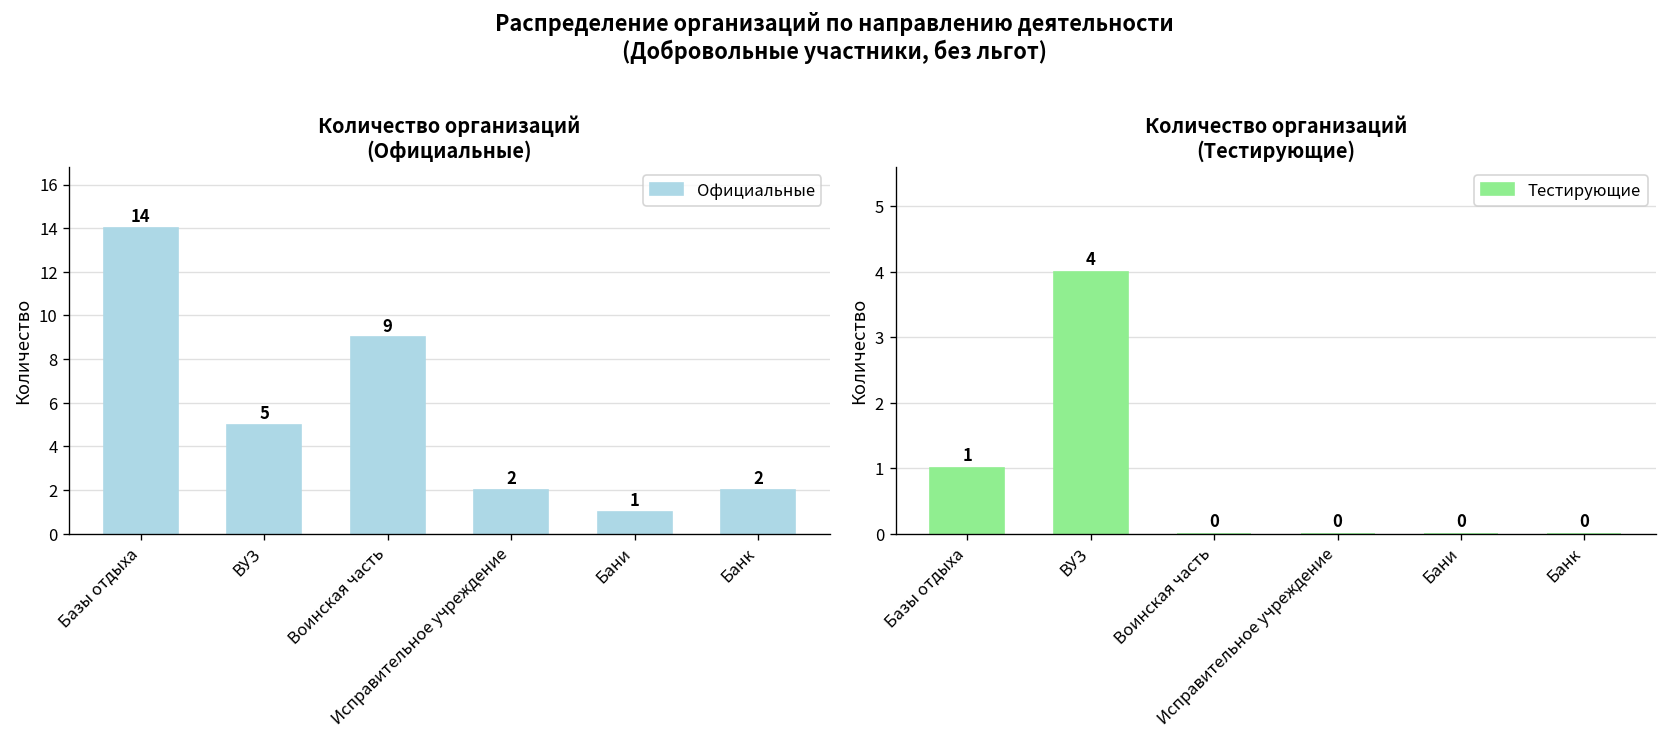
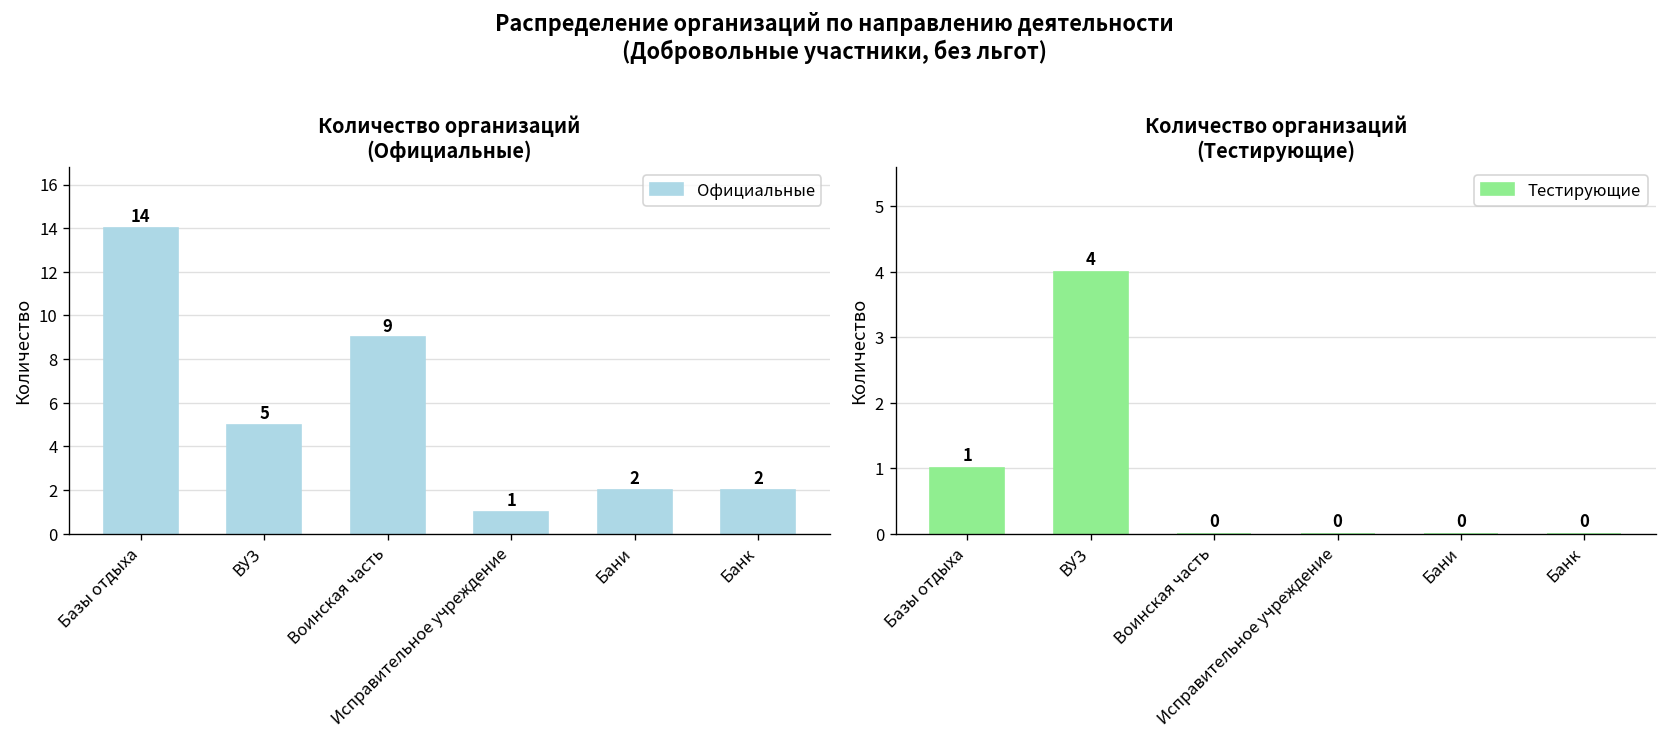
Количество организаций (Официальные), Исправительное учреждение: 2 -> 1
Количество организаций (Официальные), Бани: 1 -> 2
